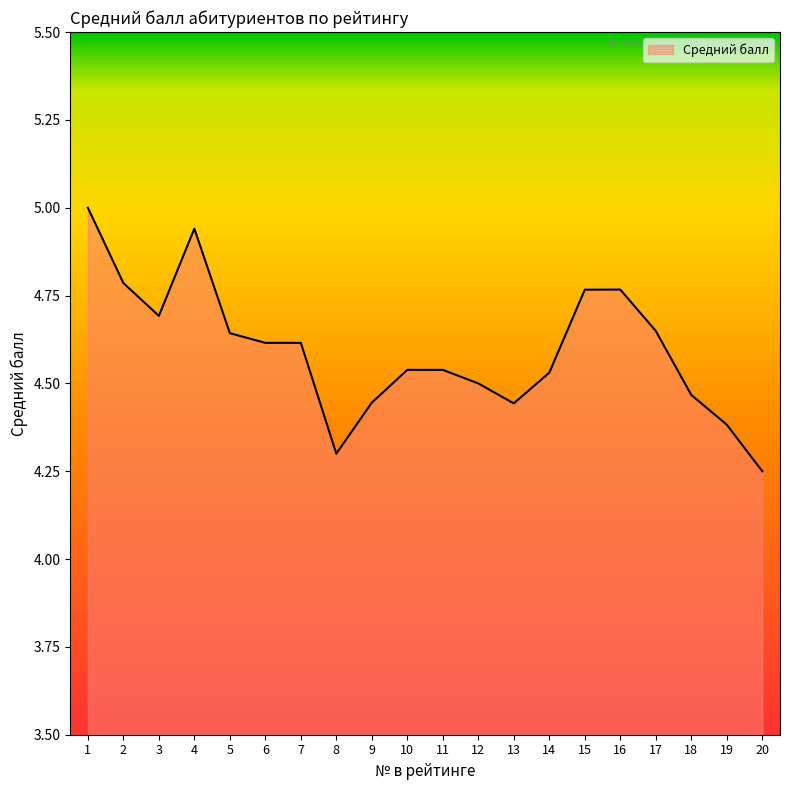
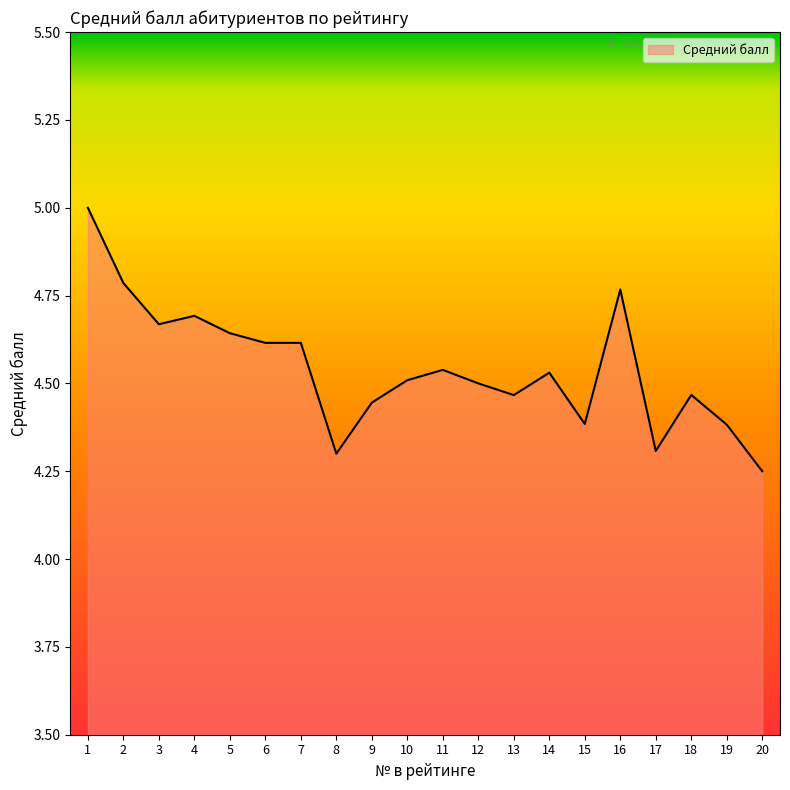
3: 4.69 -> 4.67
4: 4.94 -> 4.69
10: 4.54 -> 4.51
13: 4.44 -> 4.47
15: 4.77 -> 4.38
17: 4.65 -> 4.31
